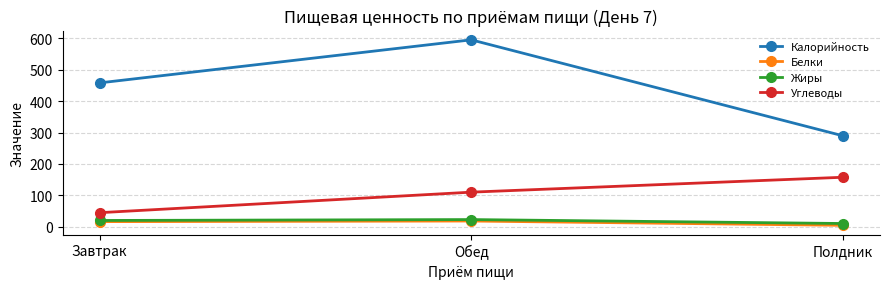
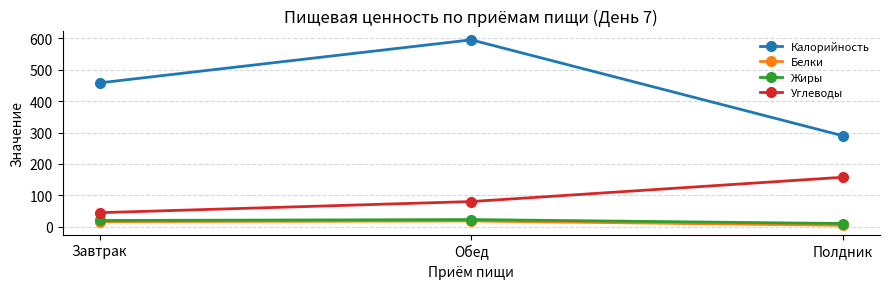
Углеводы, Обед: 110 -> 80
